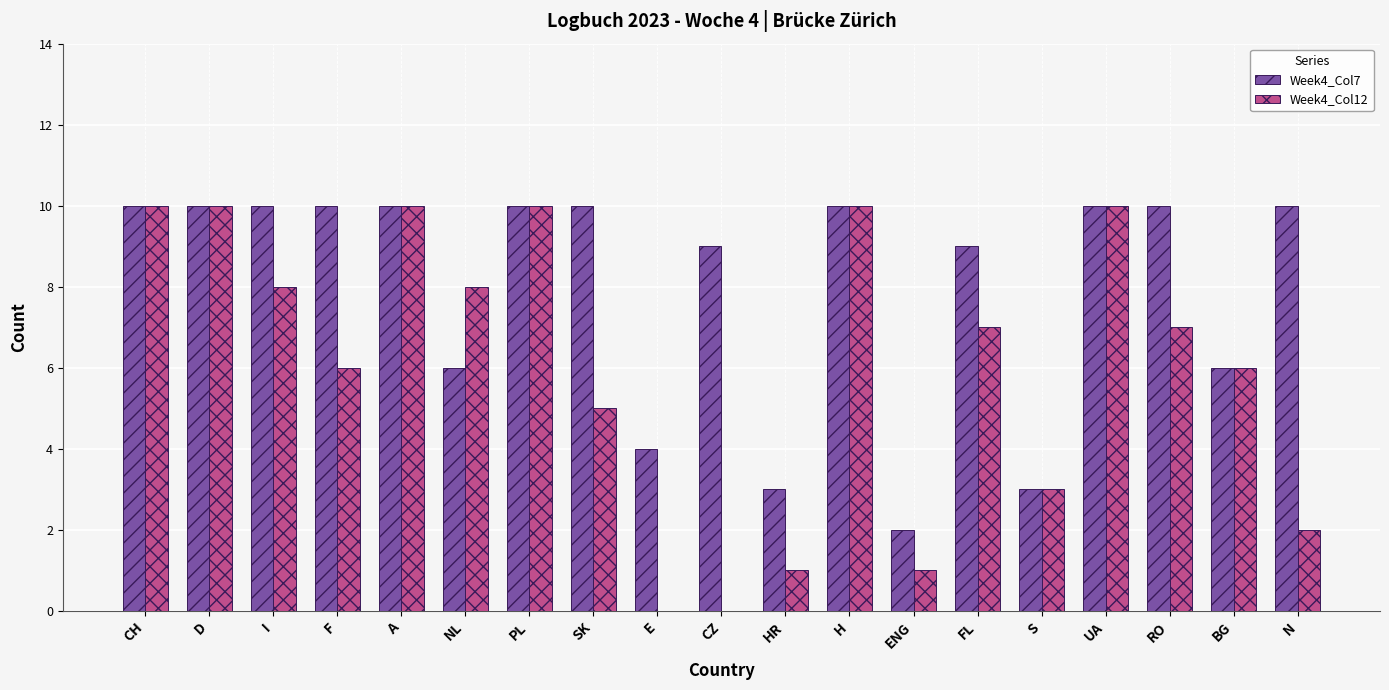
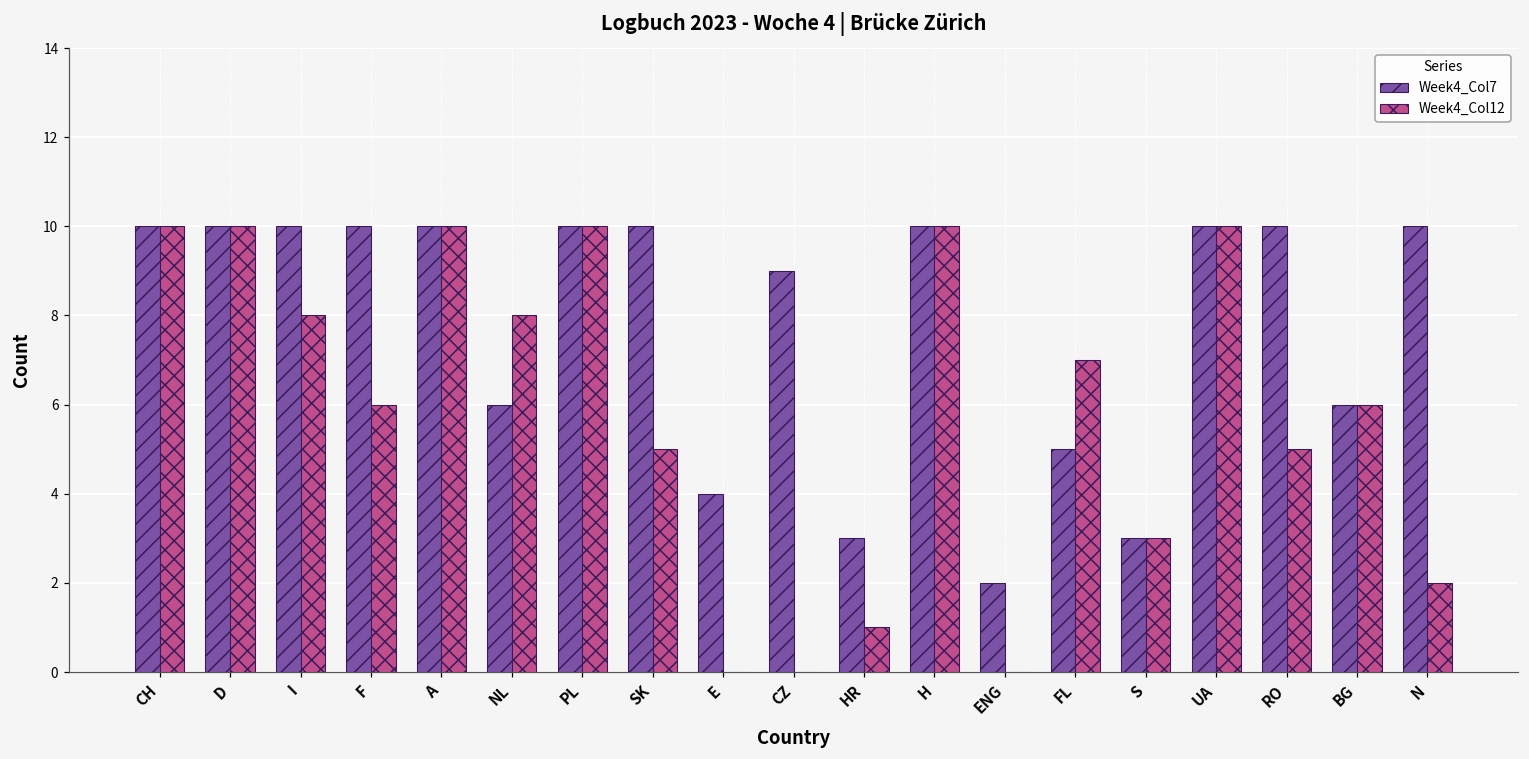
Week4_Col12, ENG: 1 -> 0
Week4_Col7, FL: 9 -> 5
Week4_Col12, RO: 7 -> 5
